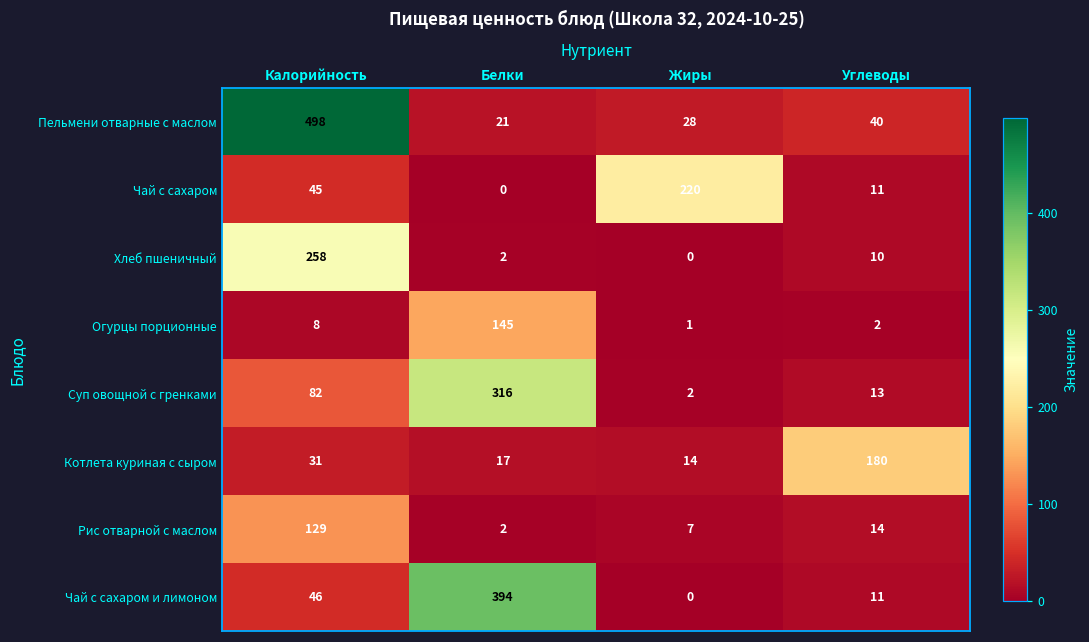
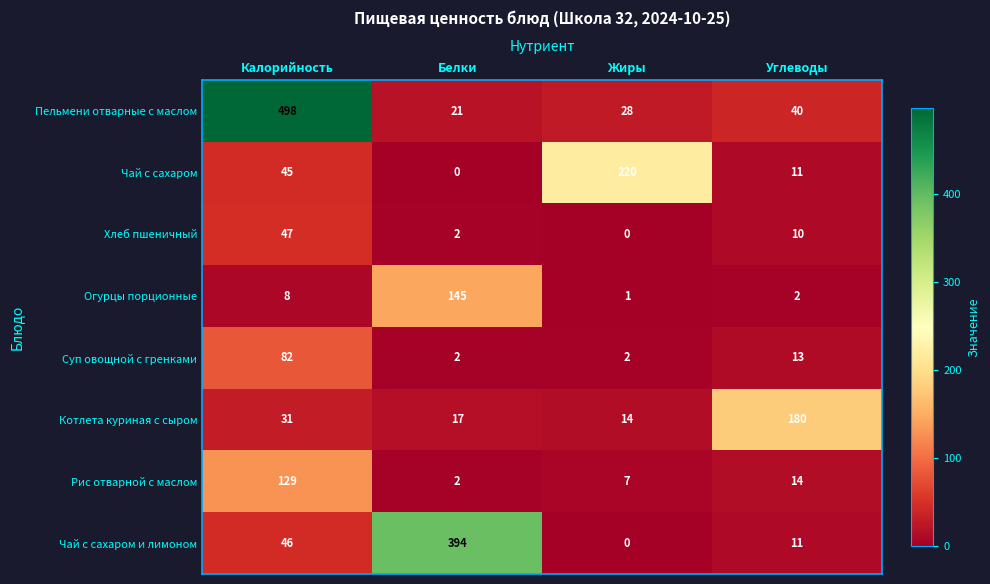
Хлеб пшеничный, Калорийность: 258 -> 47
Суп овощной с гренками, Белки: 316 -> 2
